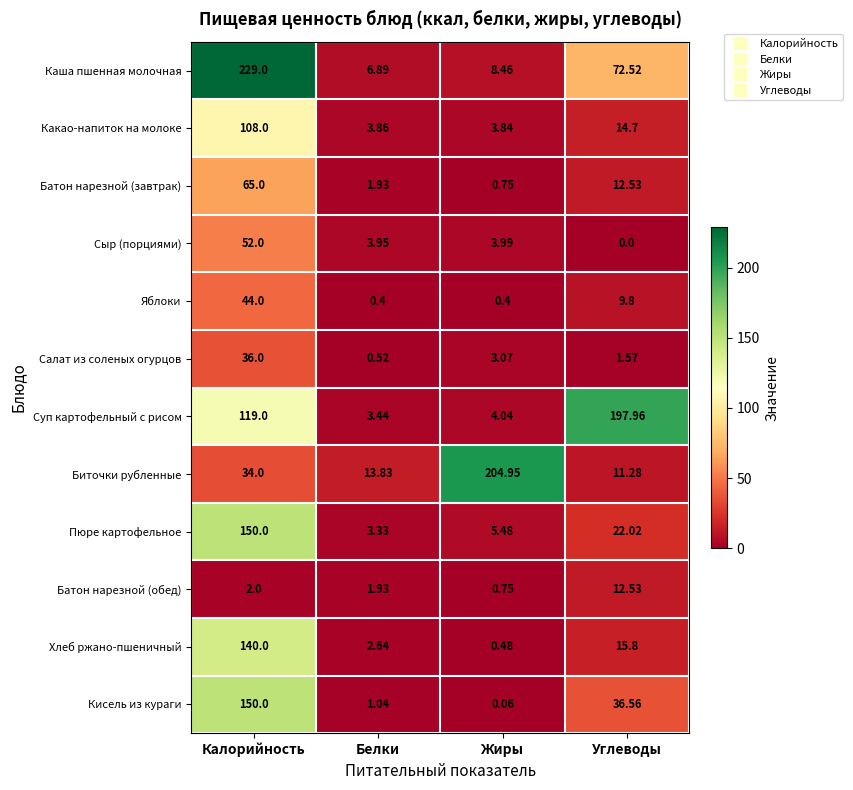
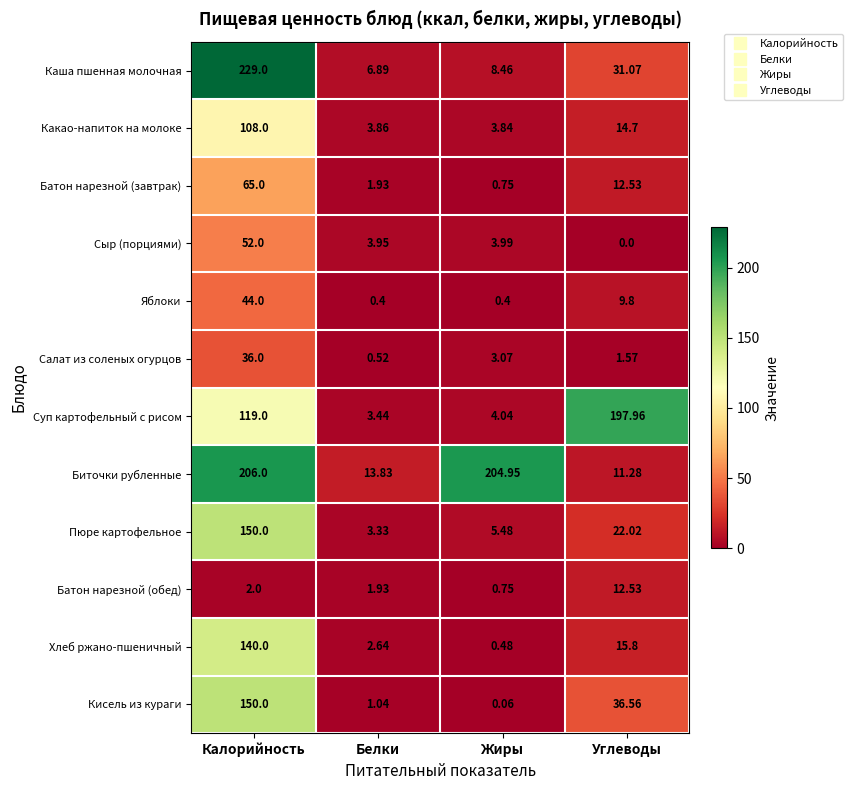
Каша пшенная молочная, Углеводы: 72.52 -> 31.07
Биточки рубленные, Калорийность: 34.0 -> 206.0
